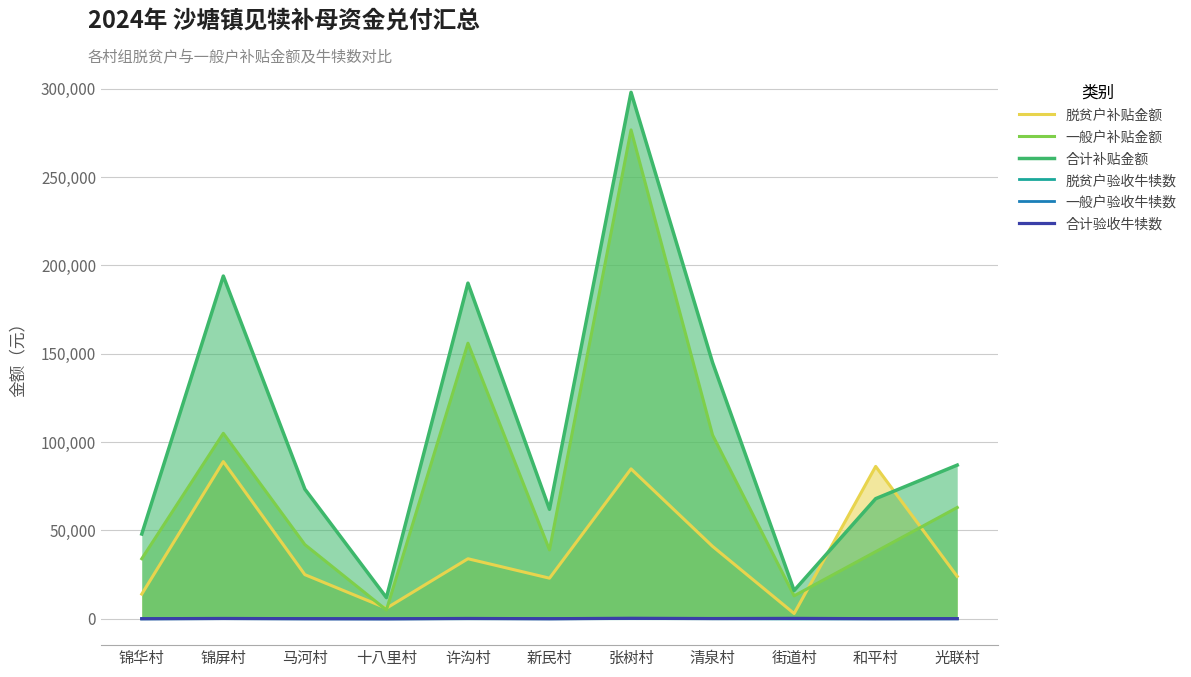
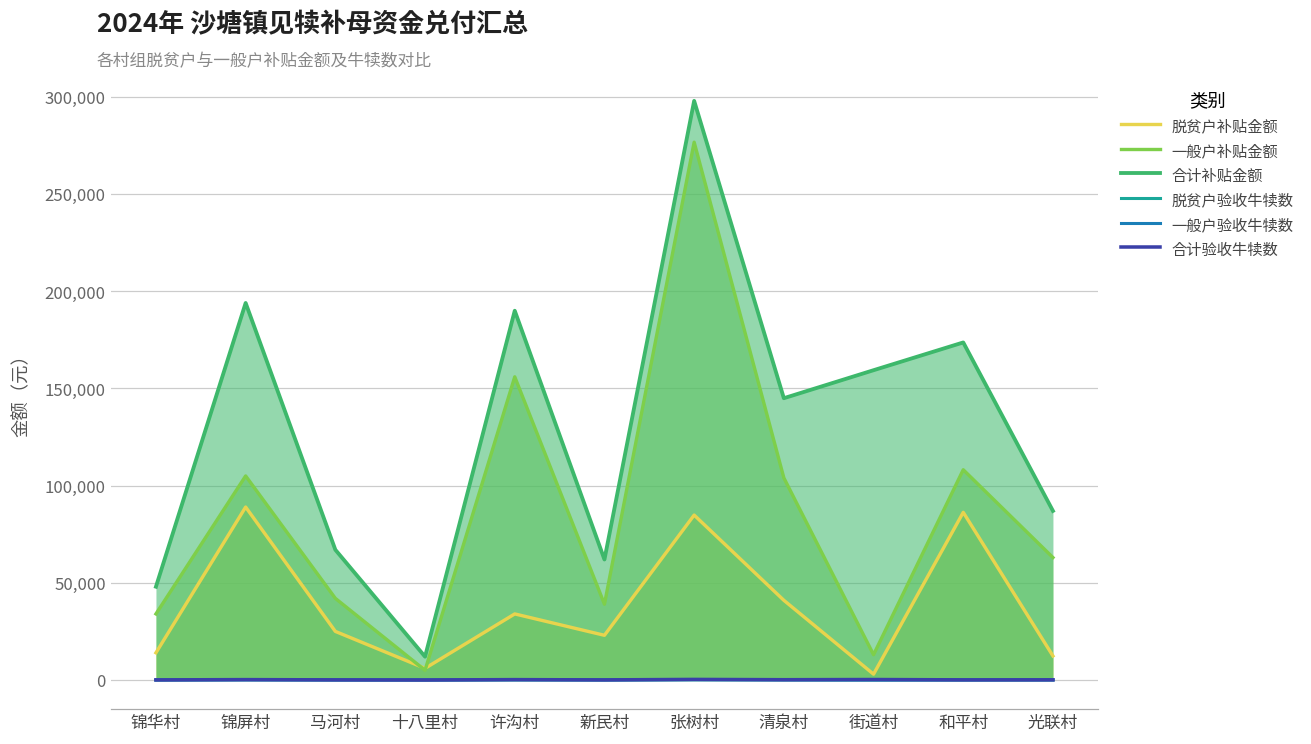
合计补贴金额, 马河村: 73,000 -> 67,000
合计补贴金额, 街道村: 16,000 -> 159,000
一般户补贴金额, 和平村: 38,000 -> 108,000
合计补贴金额, 和平村: 68,000 -> 174,000
脱贫户补贴金额, 光联村: 24,000 -> 12,000
